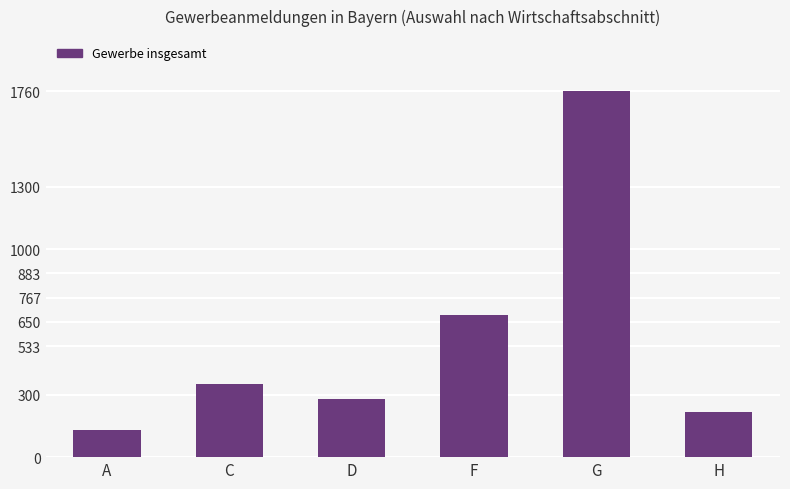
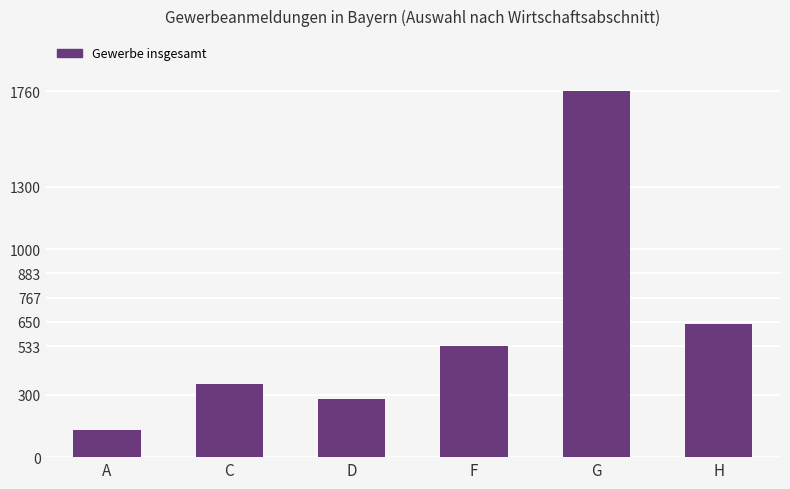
F: 680 -> 540
H: 220 -> 640
